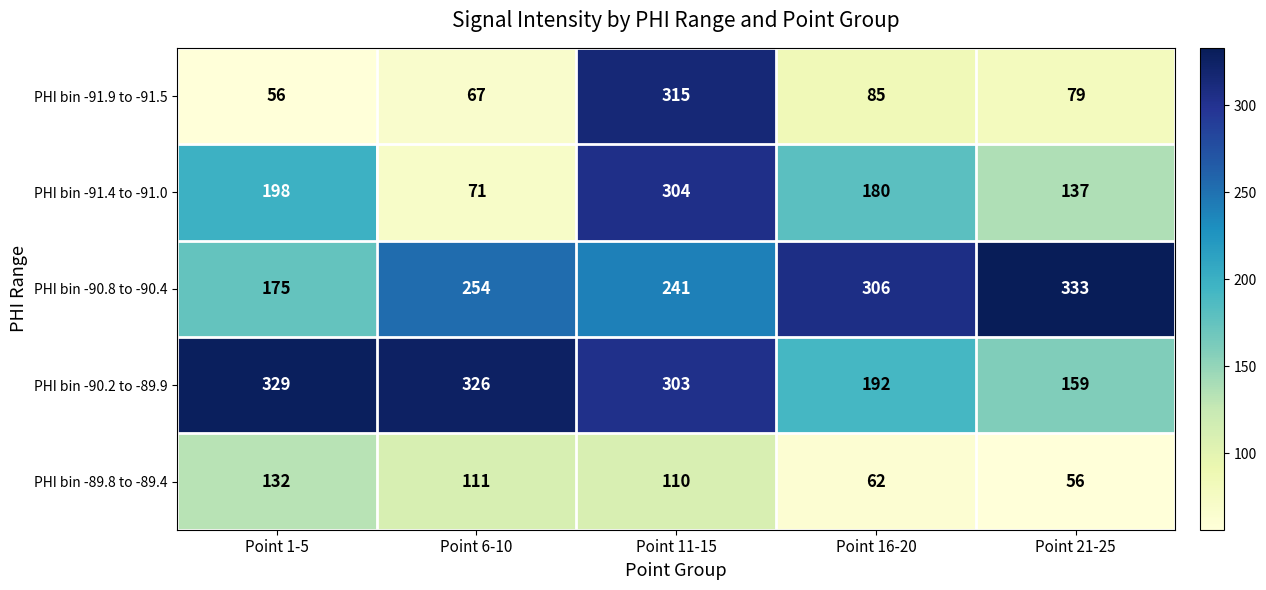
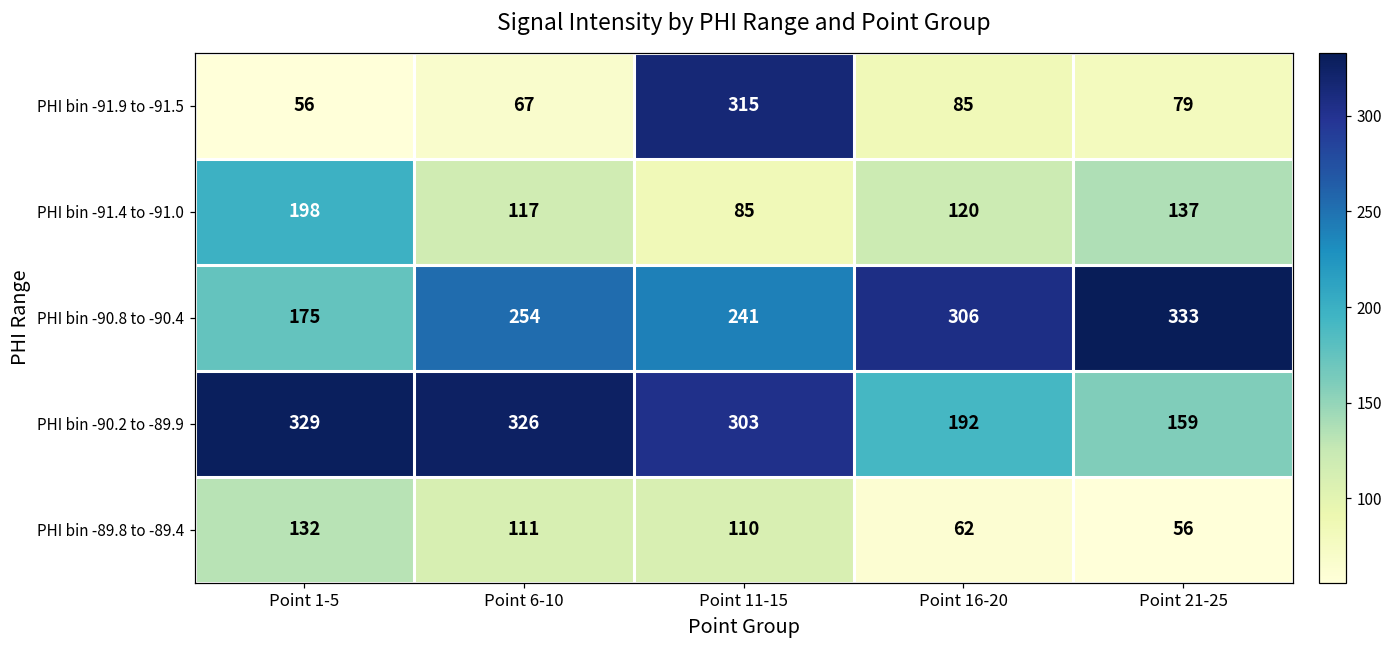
PHI bin -91.4 to -91.0, Point 6-10: 71 -> 117
PHI bin -91.4 to -91.0, Point 11-15: 304 -> 85
PHI bin -91.4 to -91.0, Point 16-20: 180 -> 120
